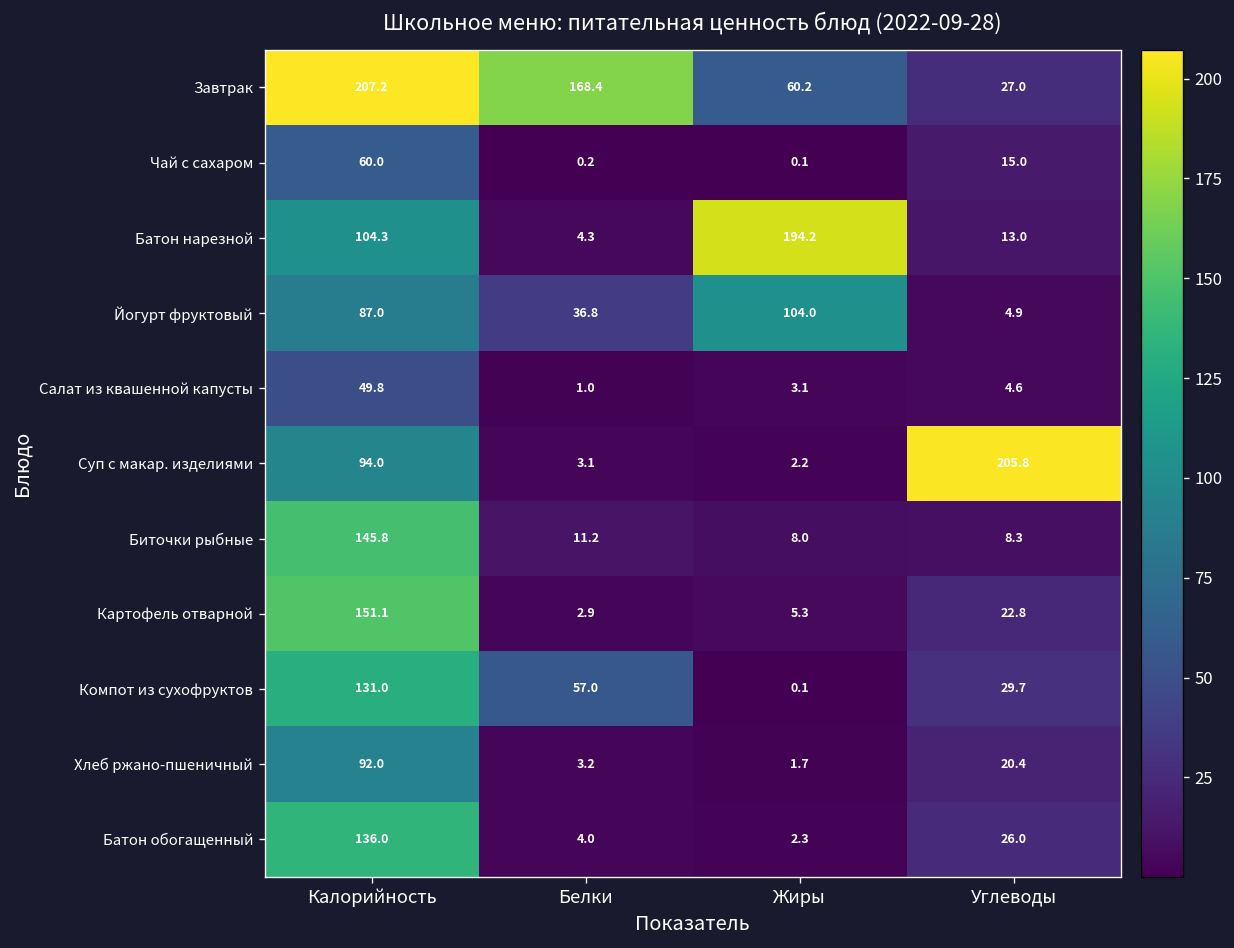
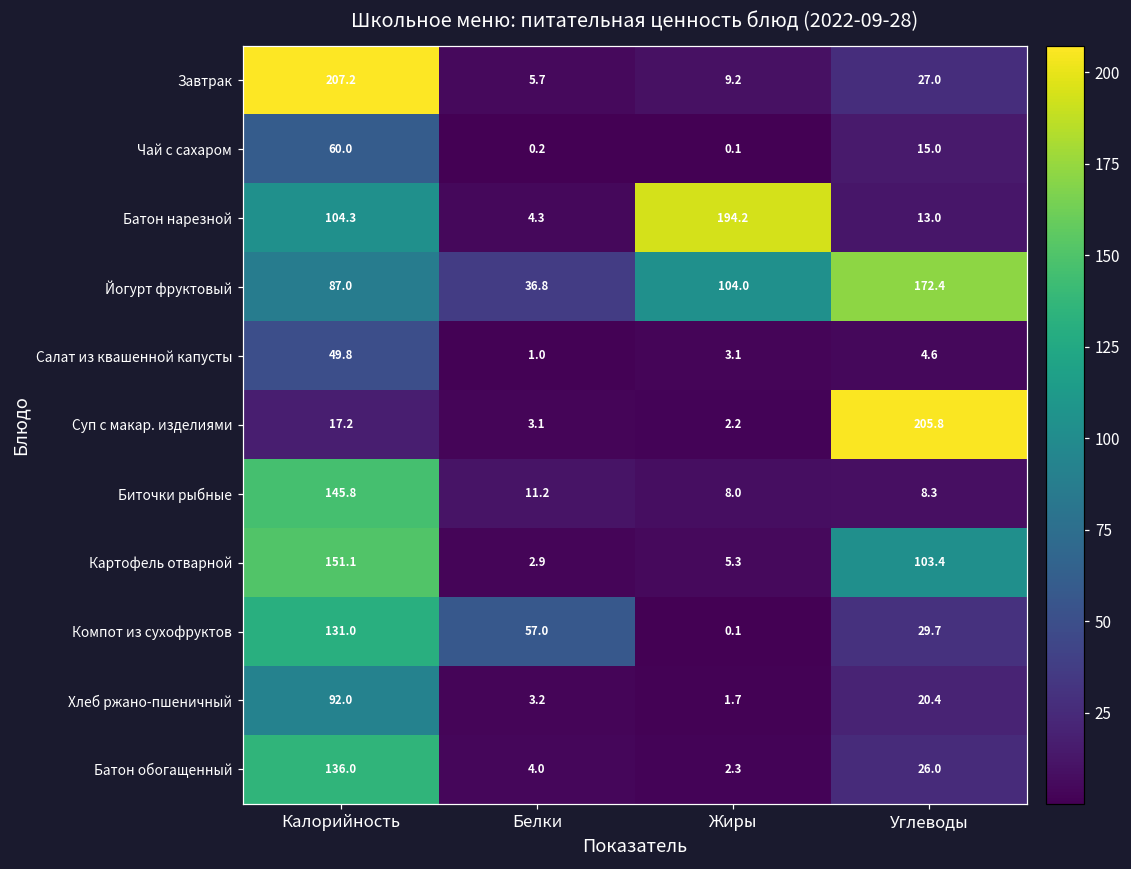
Завтрак, Белки: 168.4 -> 5.7
Завтрак, Жиры: 60.2 -> 9.2
Йогурт фруктовый, Углеводы: 4.9 -> 172.4
Суп с макар. изделиями, Калорийность: 94.0 -> 17.2
Картофель отварной, Углеводы: 22.8 -> 103.4
